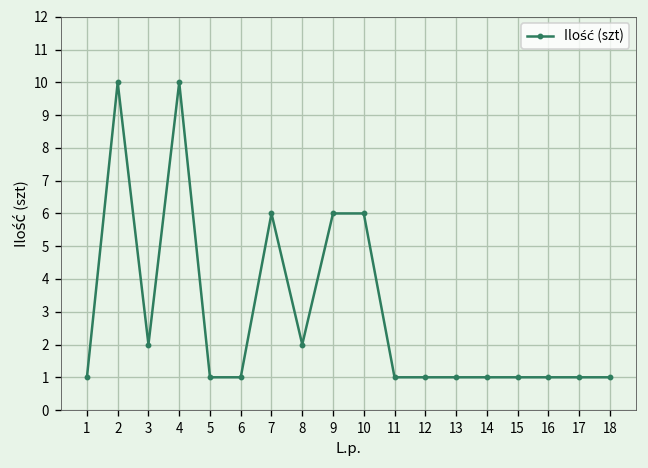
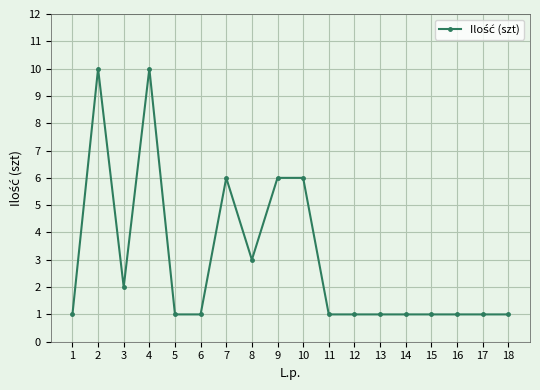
8: 2 -> 3
